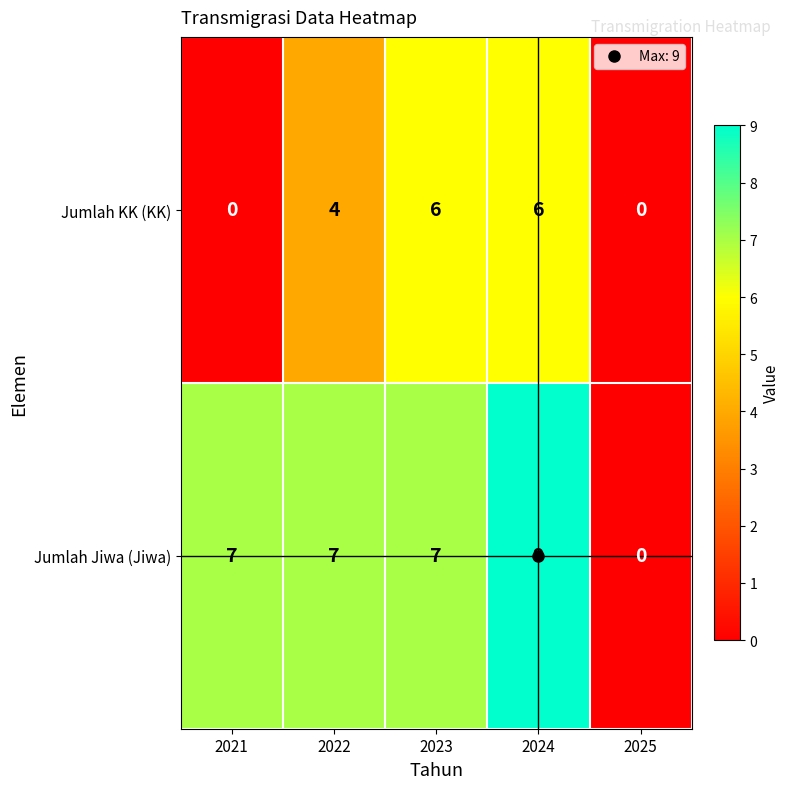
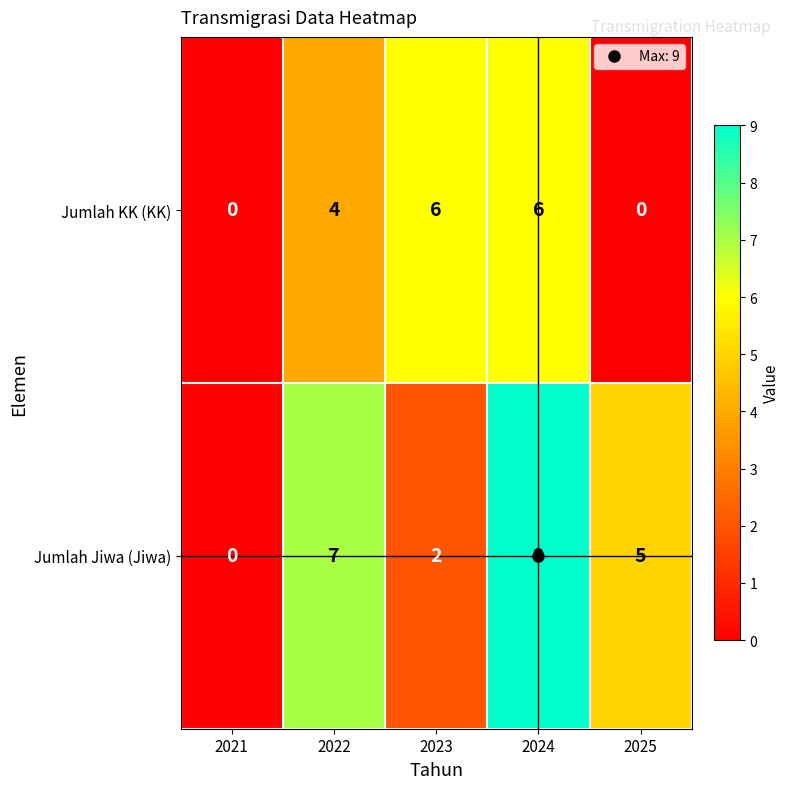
Jumlah Jiwa (Jiwa), 2021: 7 -> 0
Jumlah Jiwa (Jiwa), 2023: 7 -> 2
Jumlah Jiwa (Jiwa), 2025: 0 -> 5
